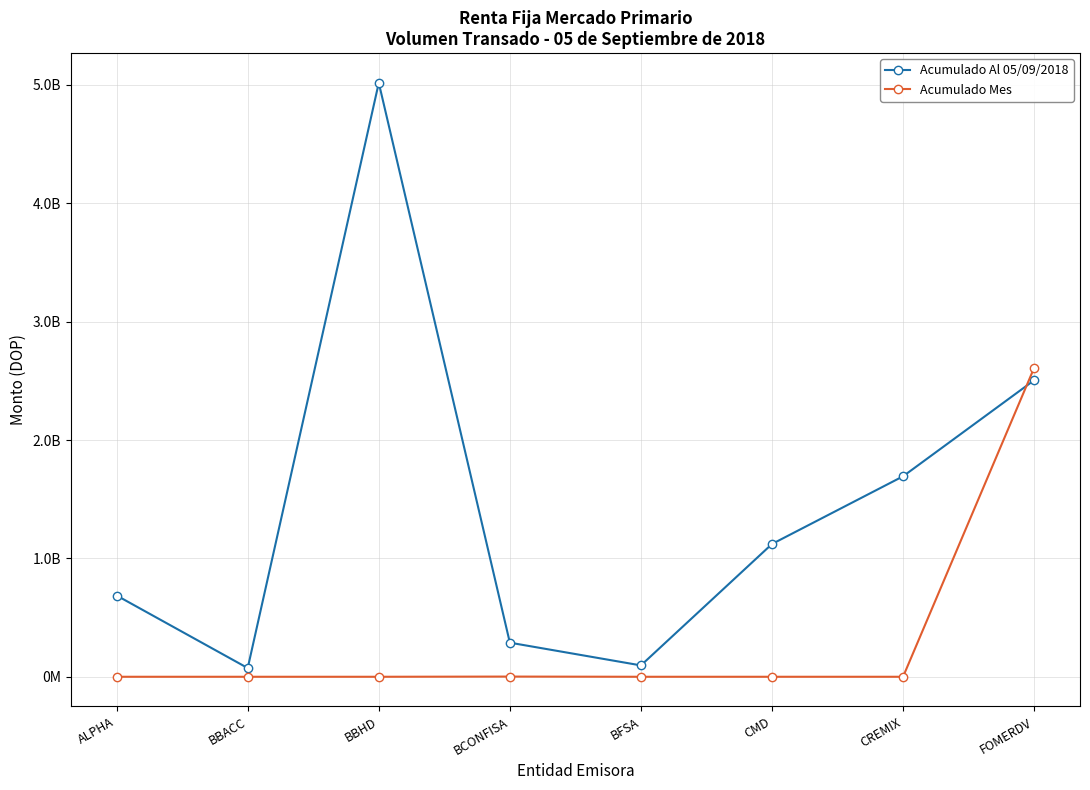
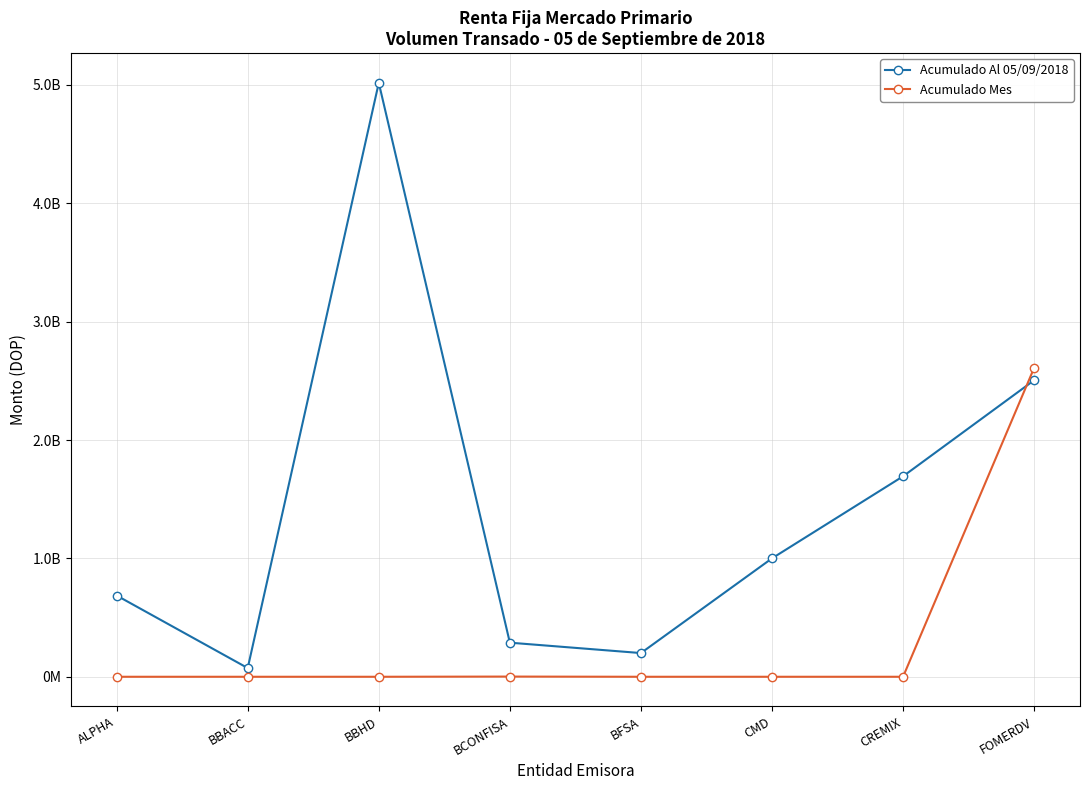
Acumulado Al 05/09/2018, BFSA: 100000000 -> 200000000
Acumulado Al 05/09/2018, CMD: 1120000000 -> 1000000000
